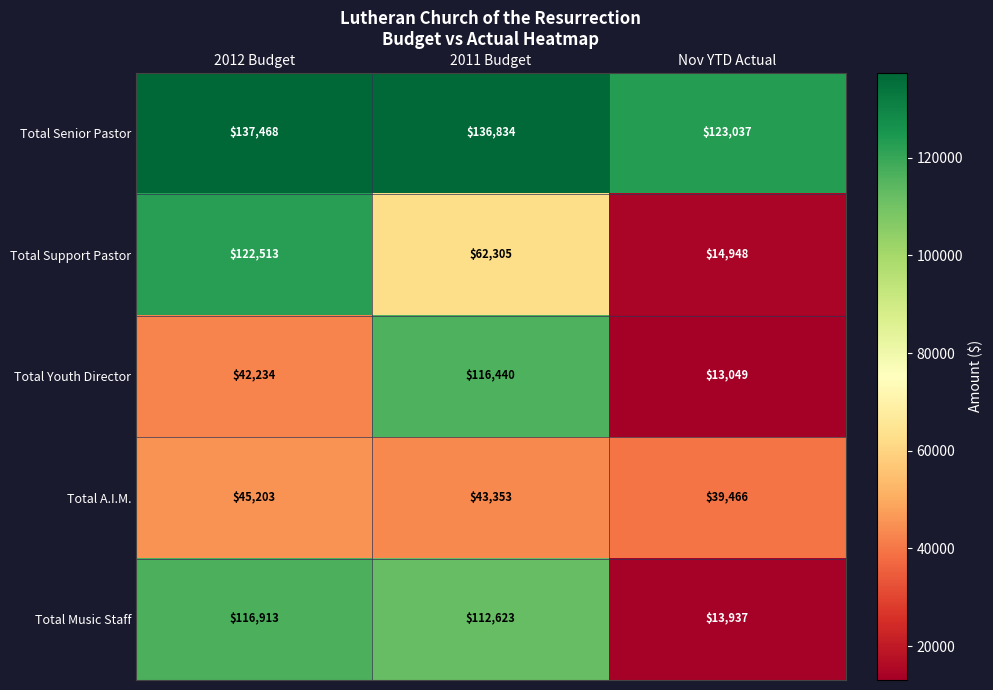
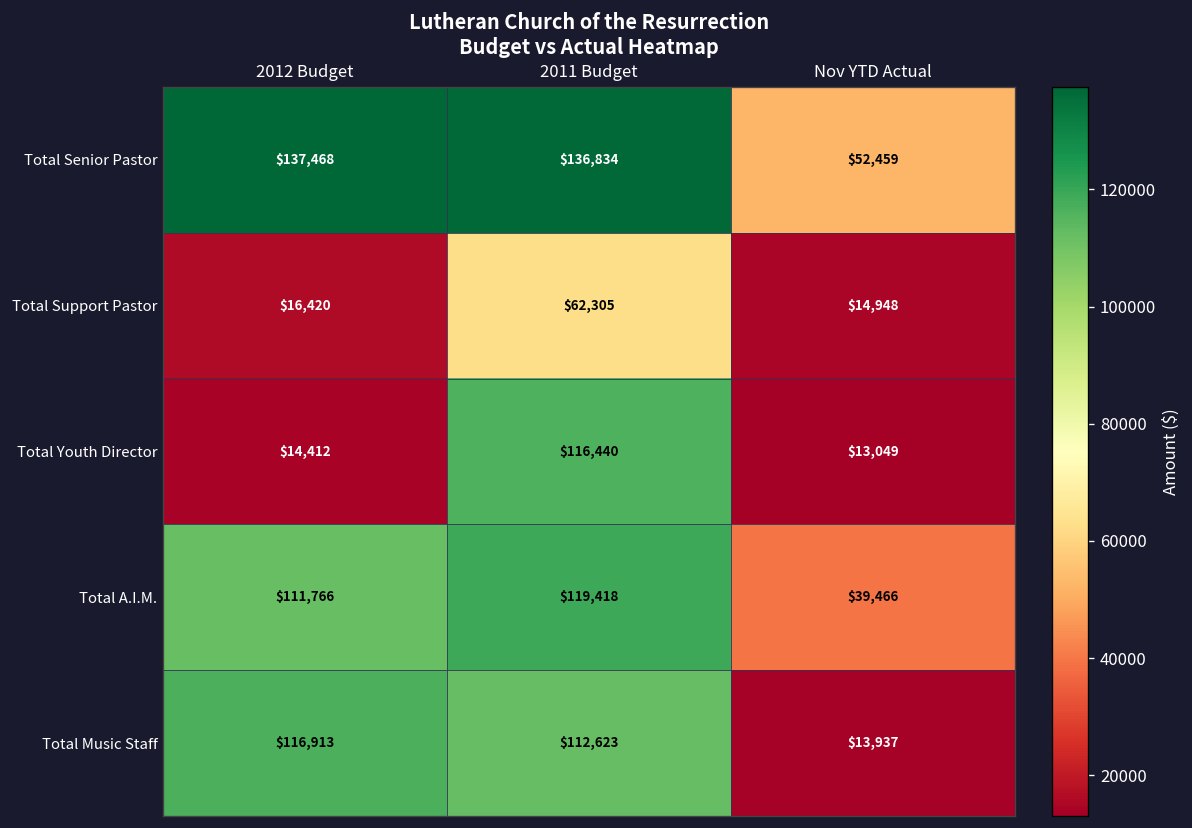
Total Senior Pastor, Nov YTD Actual: $123,037 -> $52,459
Total Support Pastor, 2012 Budget: $122,513 -> $16,420
Total Youth Director, 2012 Budget: $42,234 -> $14,412
Total A.I.M., 2012 Budget: $45,203 -> $111,766
Total A.I.M., 2011 Budget: $43,353 -> $119,418
